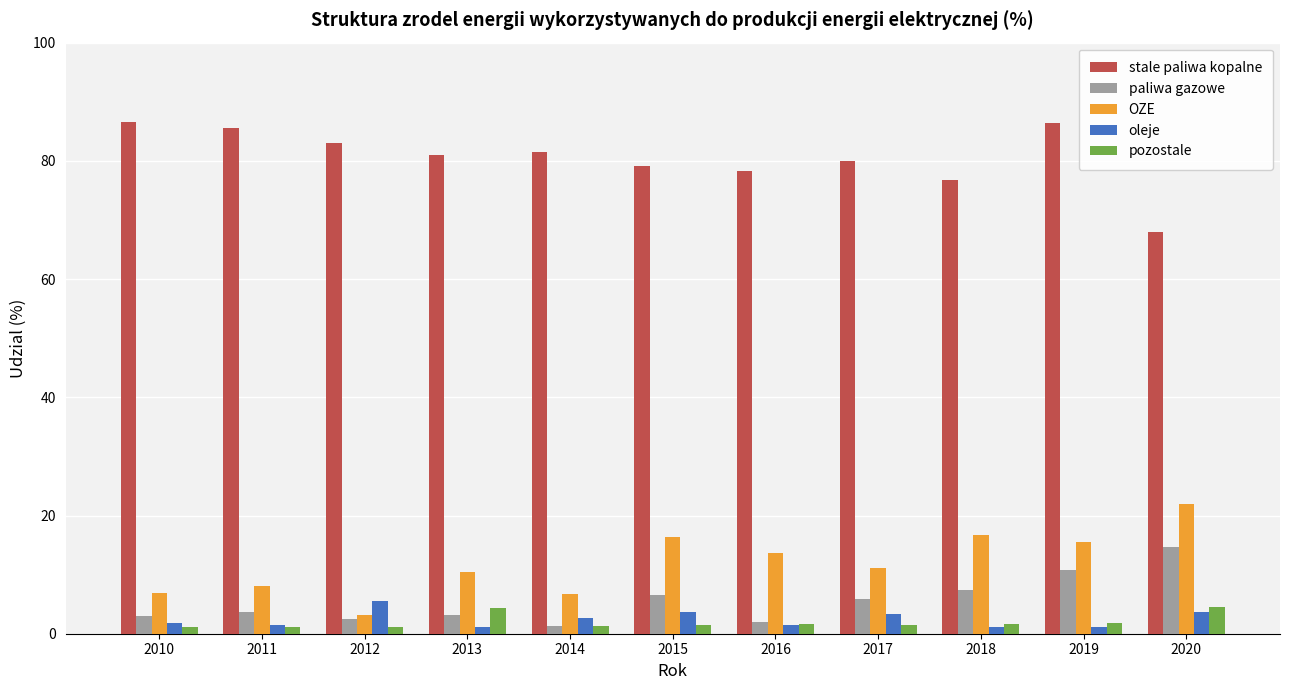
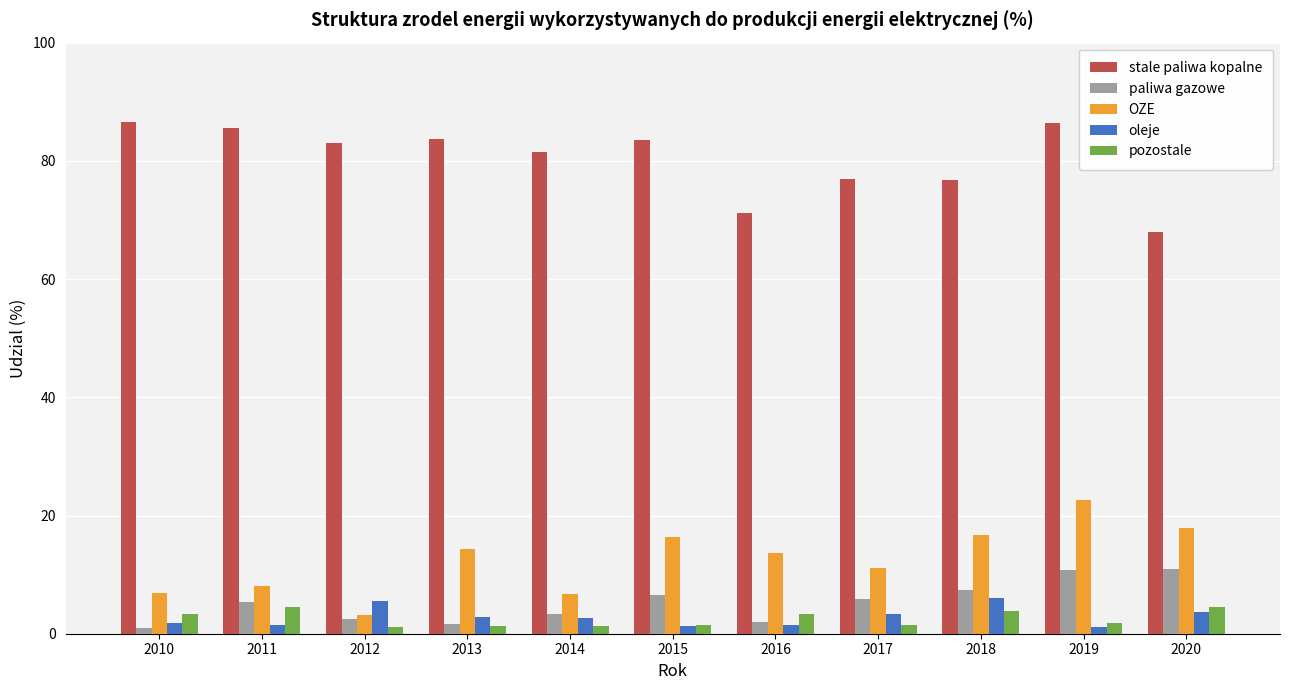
paliwa gazowe, 2010: 3 -> 1
pozostale, 2010: 1 -> 3
paliwa gazowe, 2011: 4 -> 5
pozostale, 2011: 1 -> 5
stale paliwa kopalne, 2013: 81 -> 84
paliwa gazowe, 2013: 3 -> 2
OZE, 2013: 10 -> 14
oleje, 2013: 1 -> 3
pozostale, 2013: 4 -> 1
paliwa gazowe, 2014: 1 -> 3
stale paliwa kopalne, 2015: 79 -> 84
oleje, 2015: 4 -> 1
stale paliwa kopalne, 2016: 78 -> 71
pozostale, 2016: 2 -> 3
stale paliwa kopalne, 2017: 80 -> 77
oleje, 2018: 1 -> 6
pozostale, 2018: 2 -> 4
OZE, 2019: 16 -> 23
paliwa gazowe, 2020: 15 -> 11
OZE, 2020: 22 -> 18
